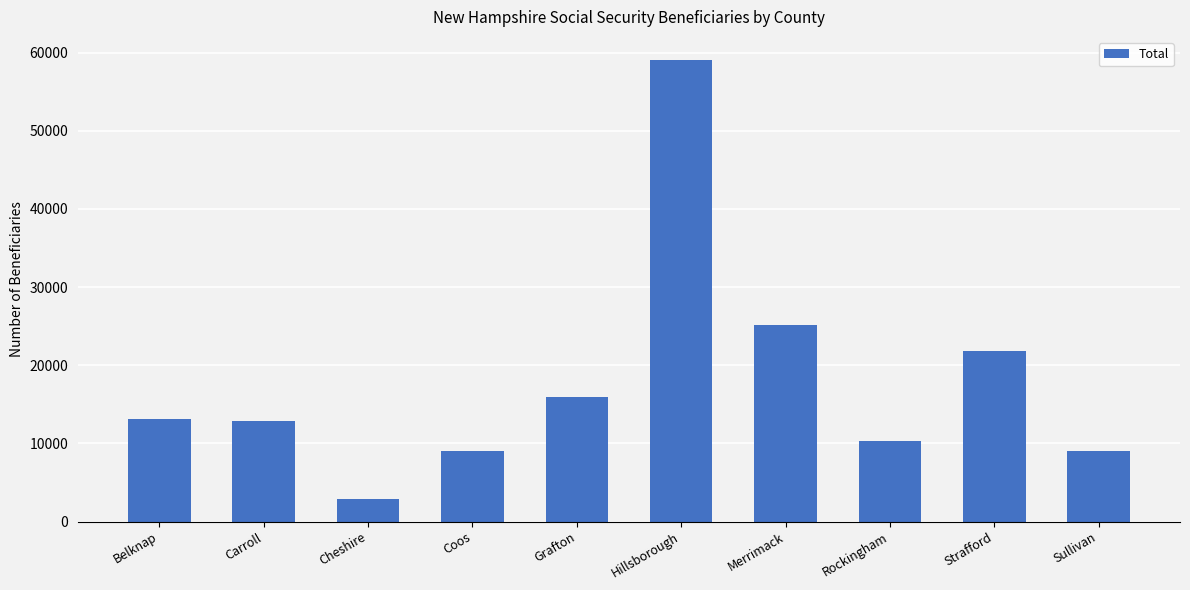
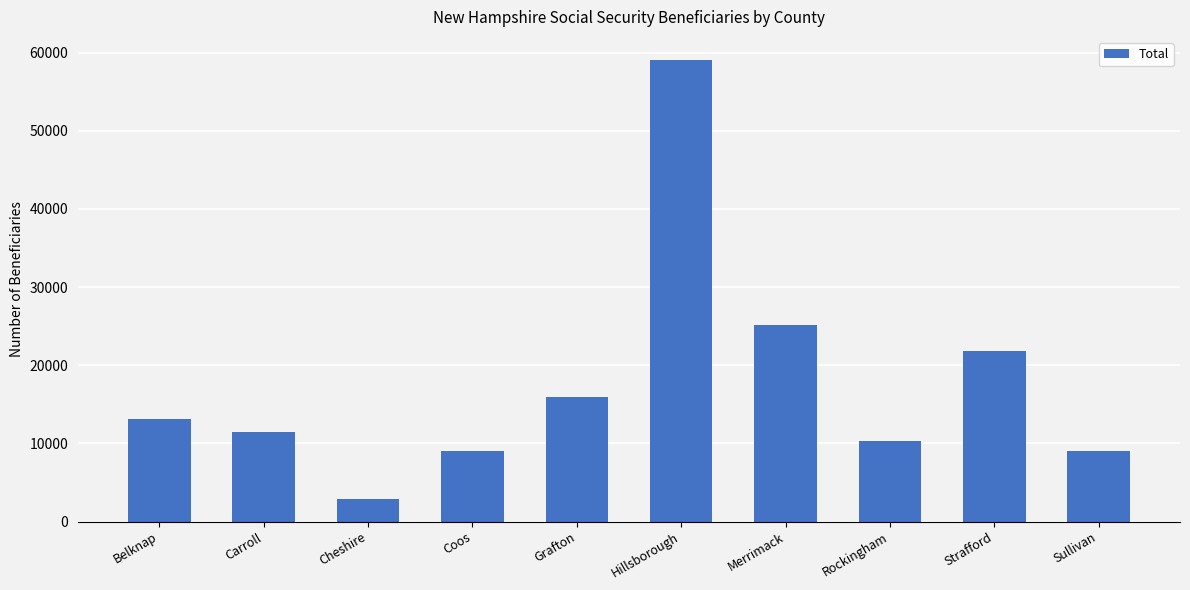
Carroll: 13000 -> 11000
